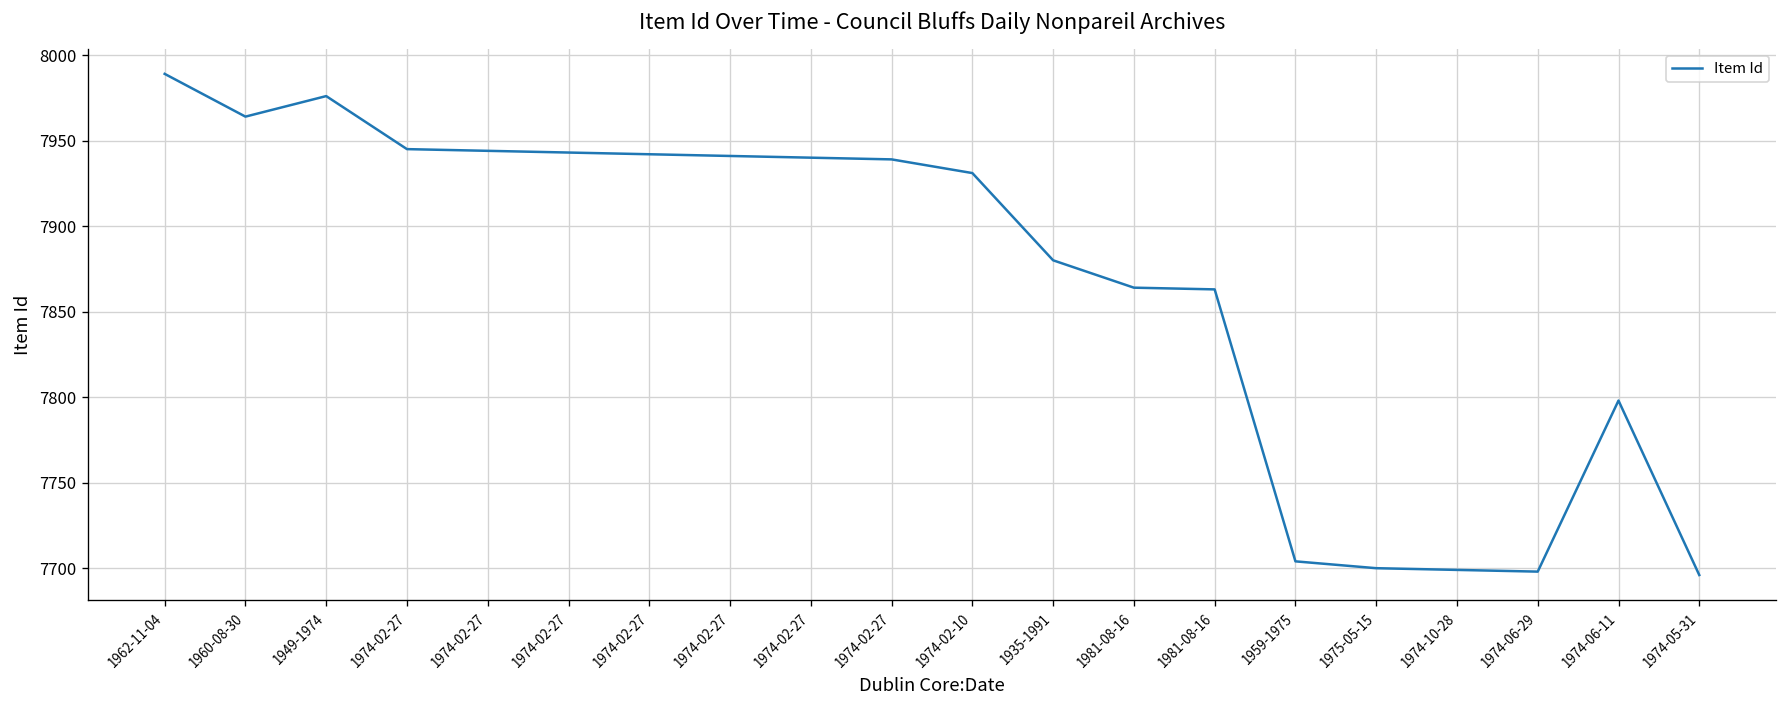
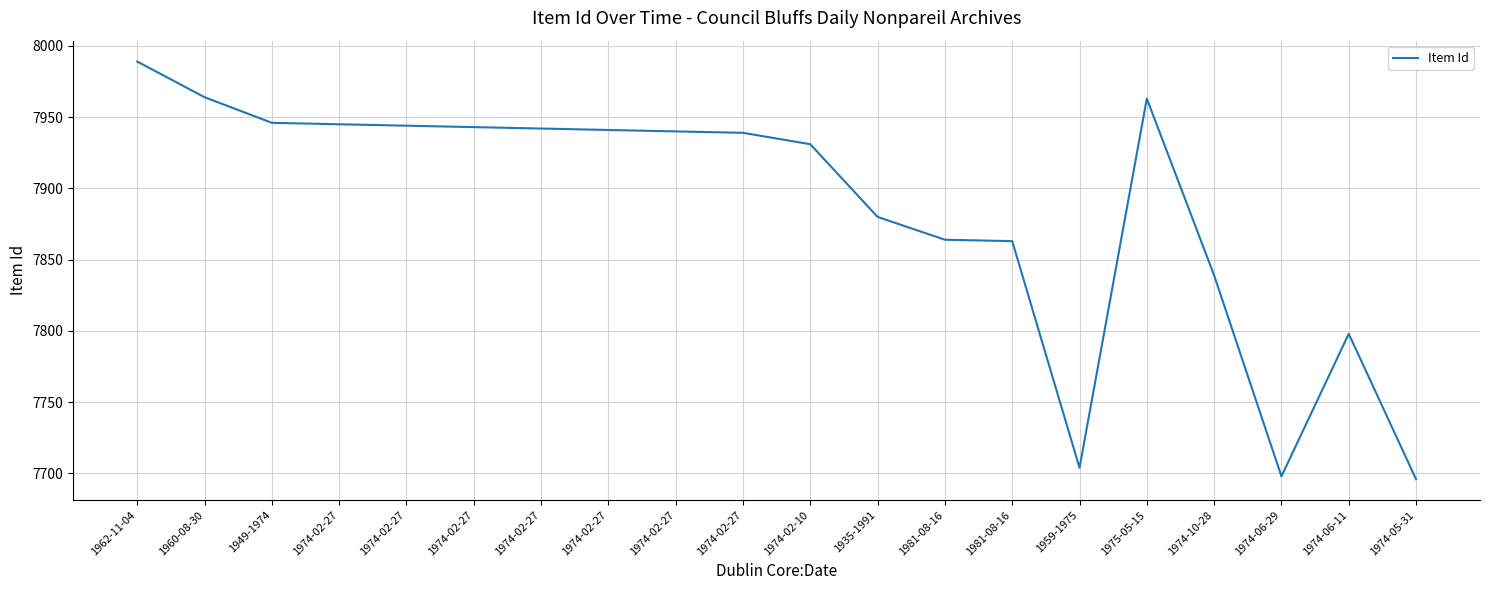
1949-1974: 7976 -> 7946
1975-05-15: 7700 -> 7963
1974-10-28: 7699 -> 7839
